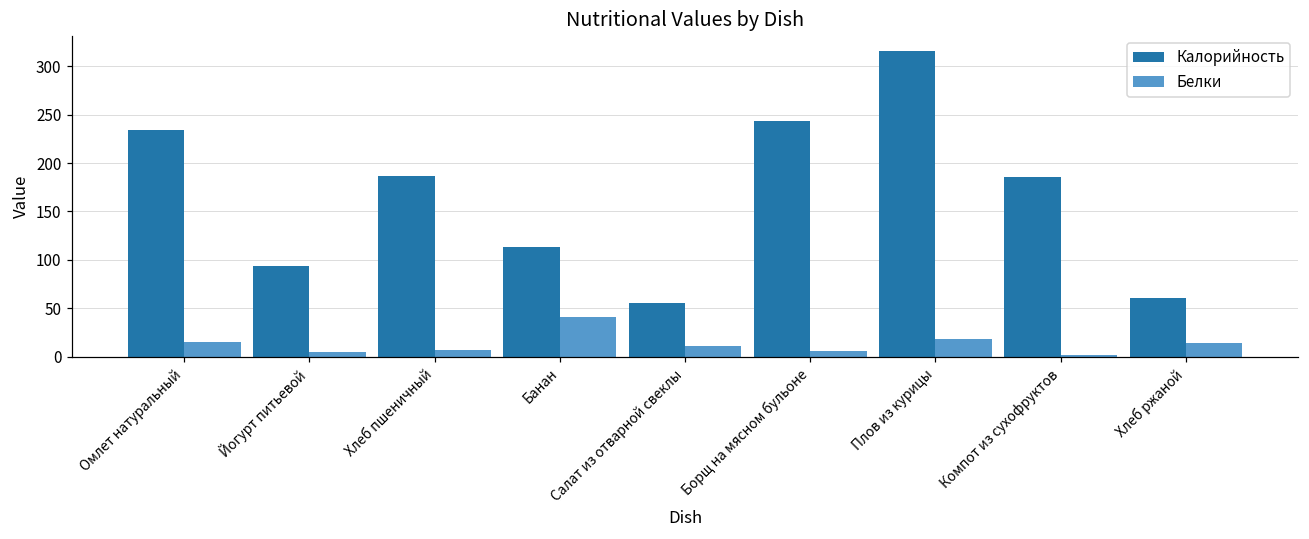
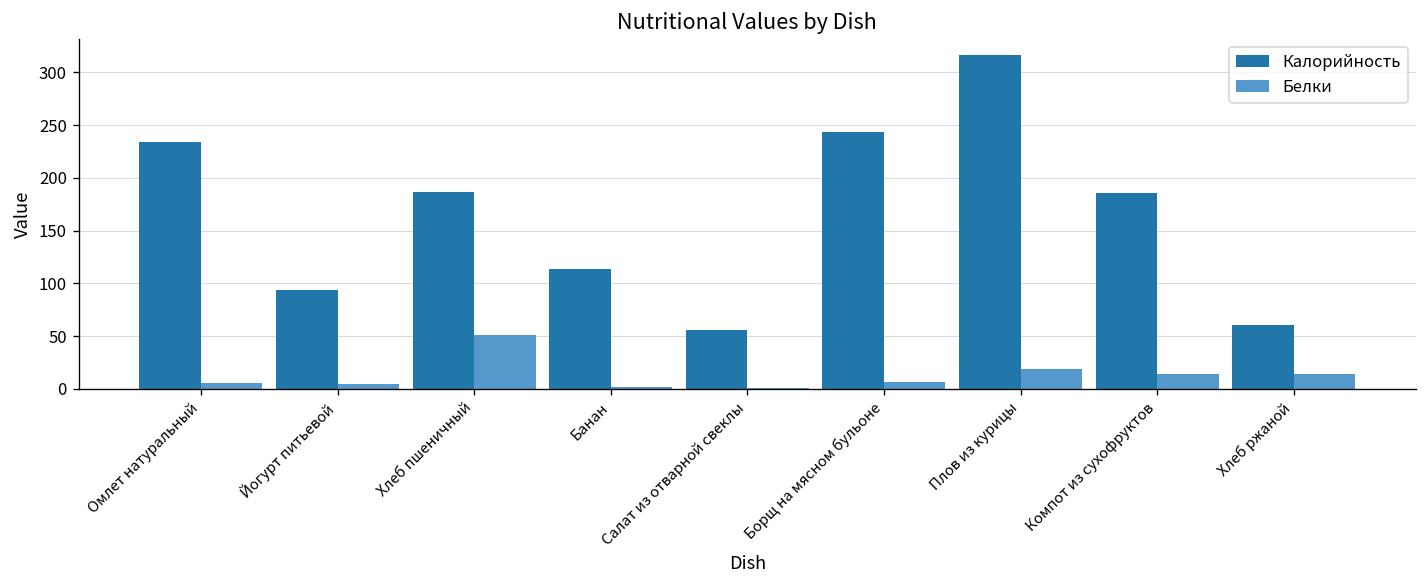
Белки, Омлет натуральный: 15 -> 6
Белки, Хлеб пшеничный: 10 -> 50
Белки, Банан: 40 -> 0
Белки, Салат из отварной свеклы: 10 -> 0
Белки, Компот из сухофруктов: 0 -> 10
